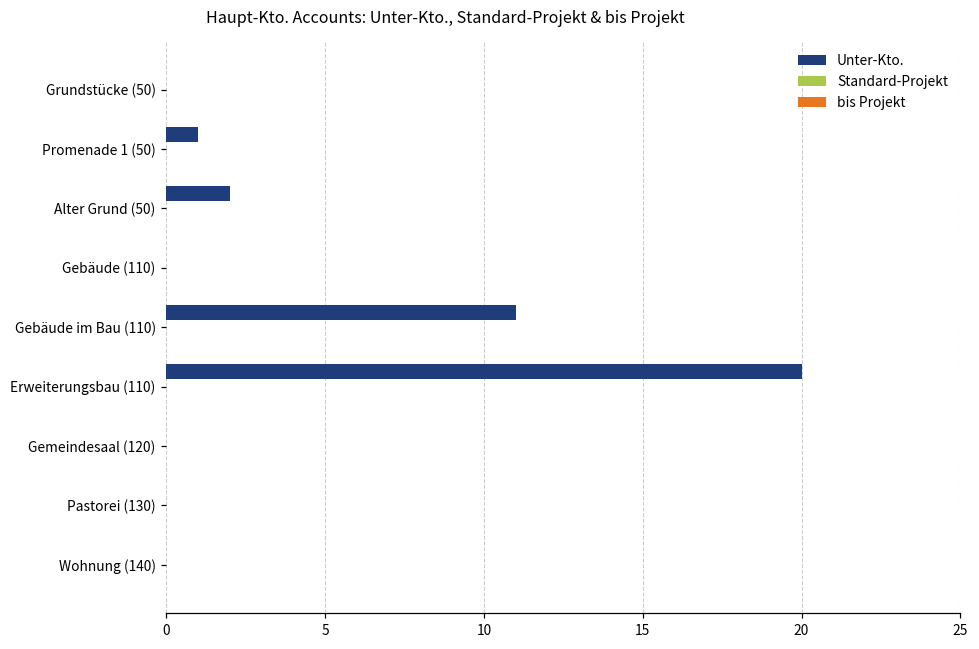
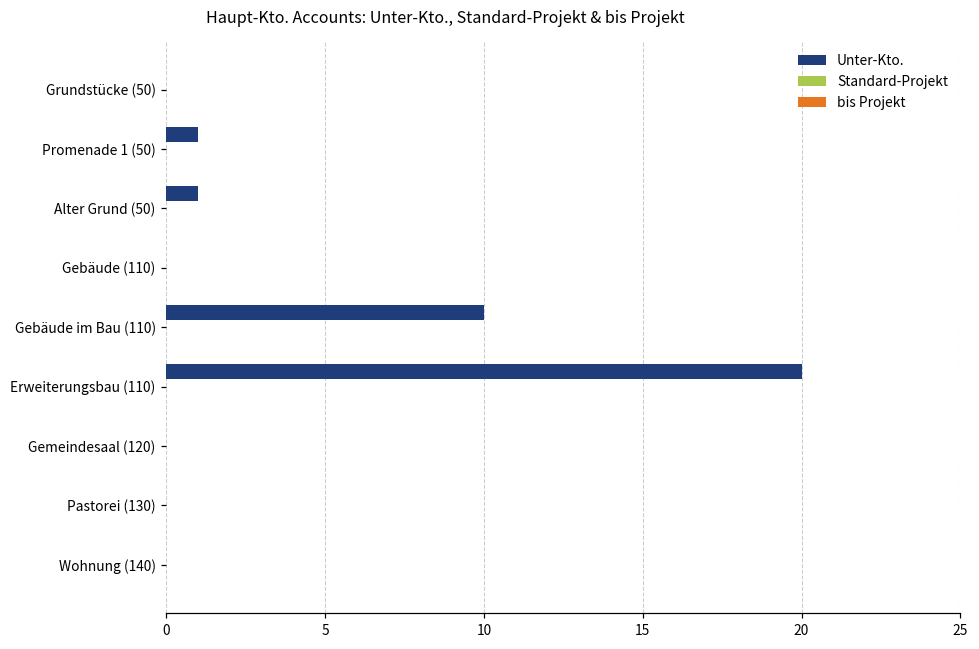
Unter-Kto., Alter Grund (50): 2 -> 1
Unter-Kto., Gebäude im Bau (110): 11 -> 10
